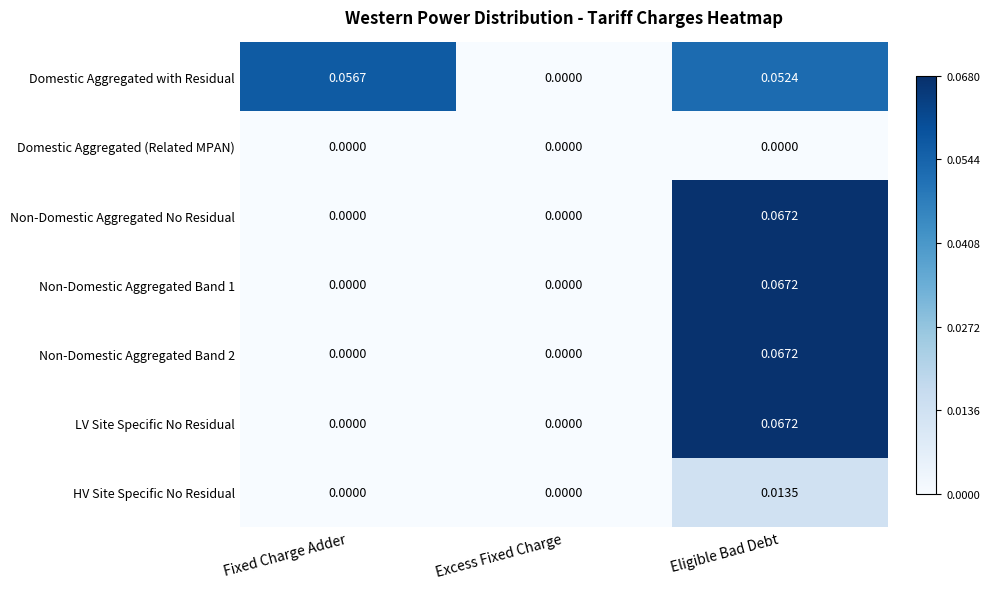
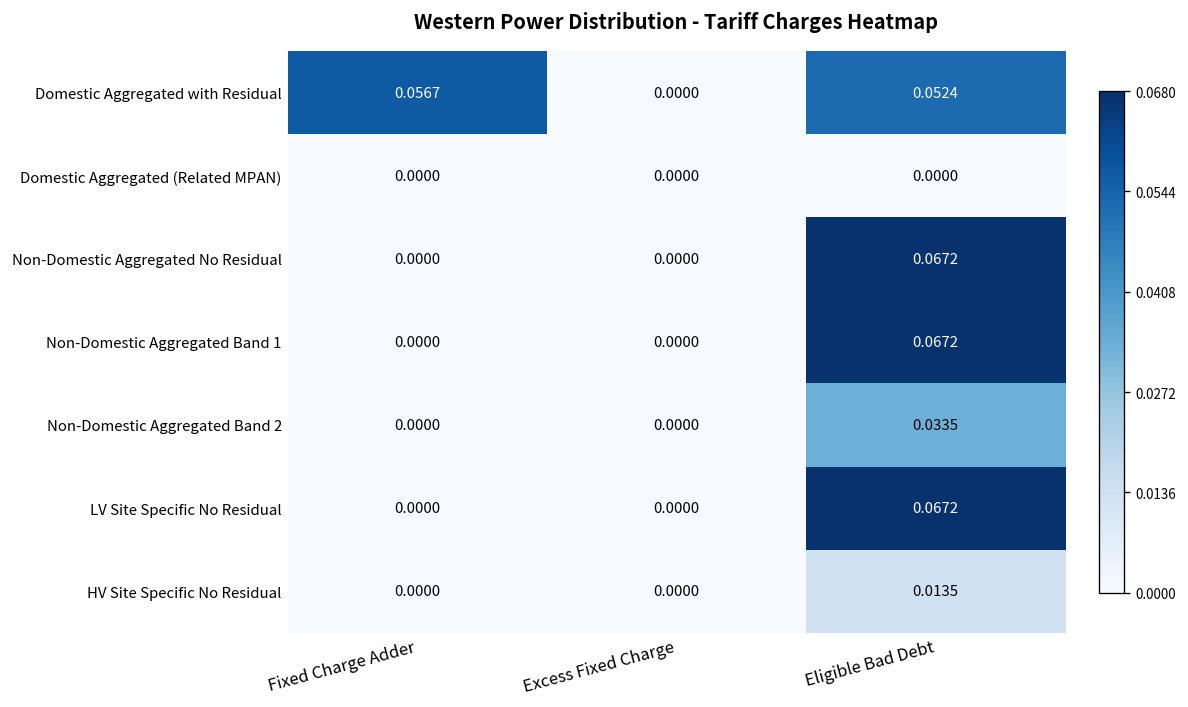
Non-Domestic Aggregated Band 2, Eligible Bad Debt: 0.0672 -> 0.0335
